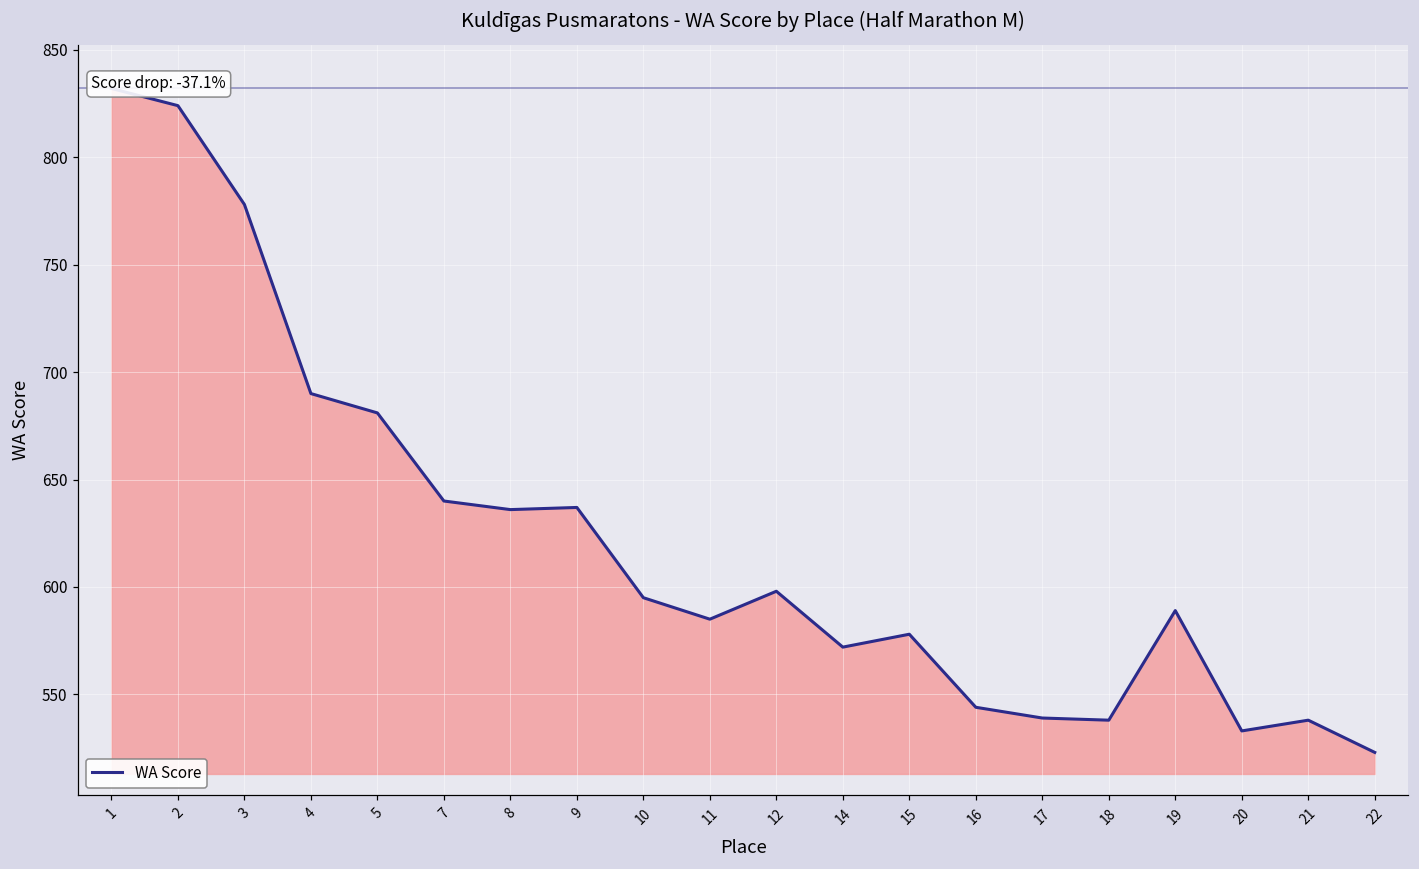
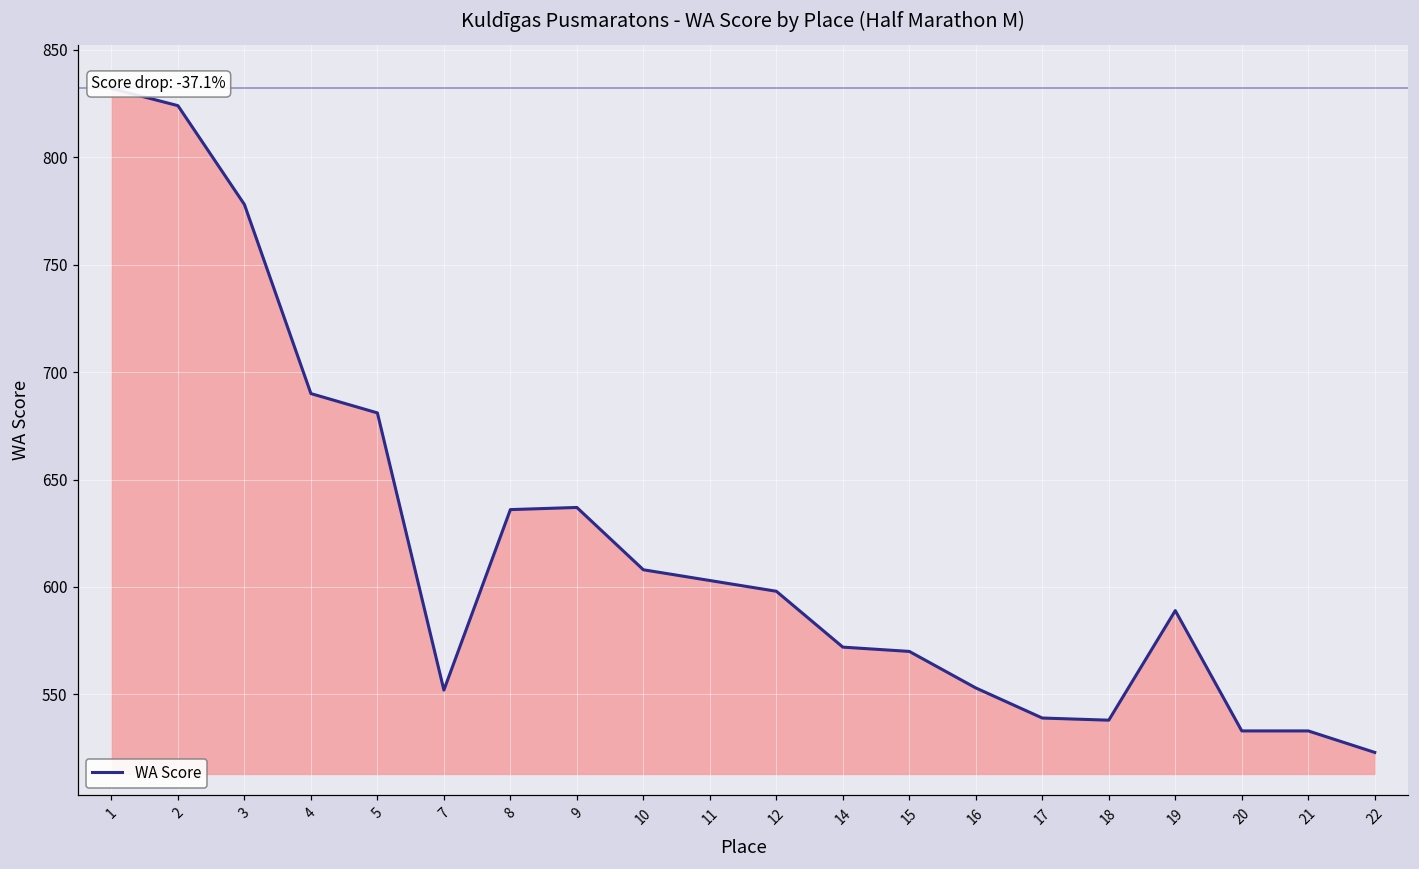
7: 640 -> 552
10: 595 -> 608
11: 585 -> 603
15: 578 -> 570
16: 544 -> 553
21: 538 -> 533
